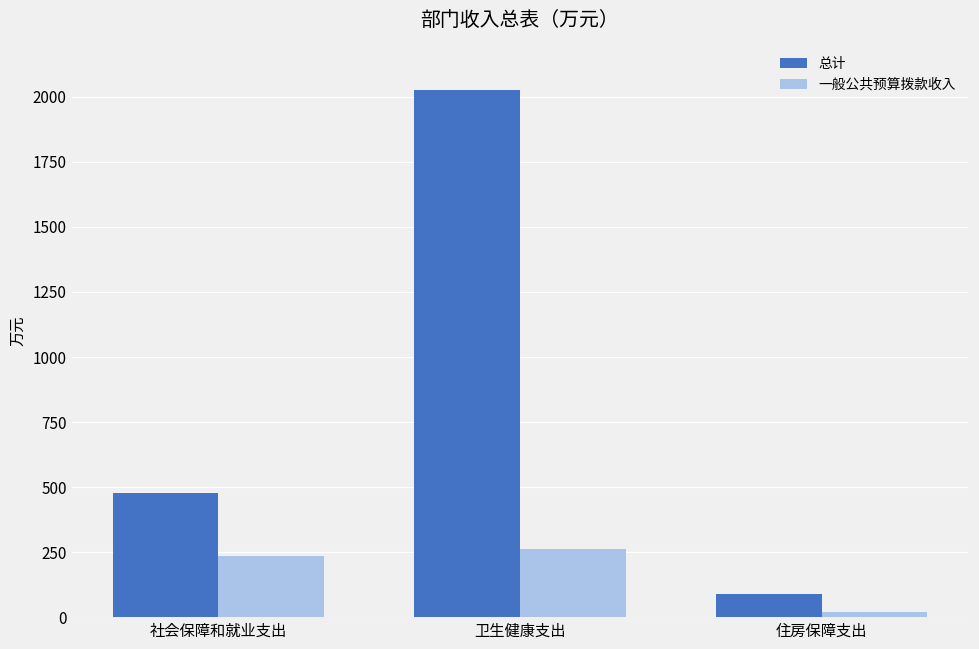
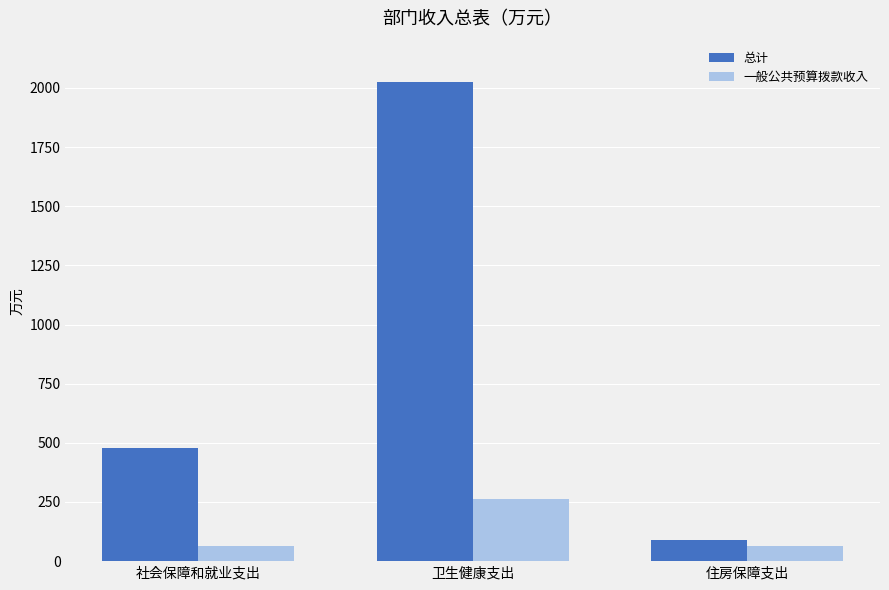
一般公共预算拨款收入, 社会保障和就业支出: 240 -> 70
一般公共预算拨款收入, 住房保障支出: 20 -> 60
